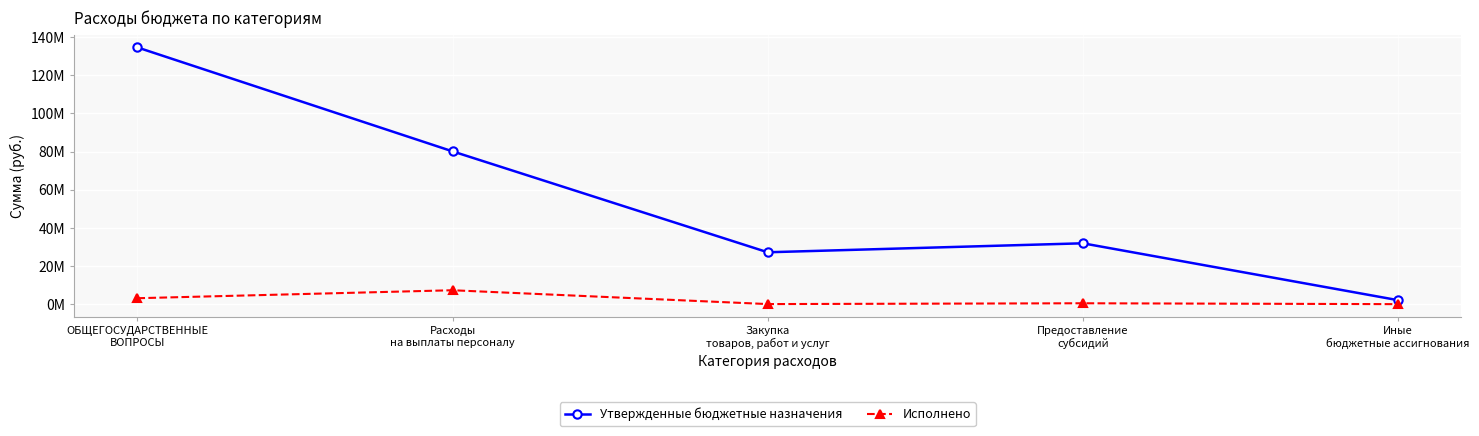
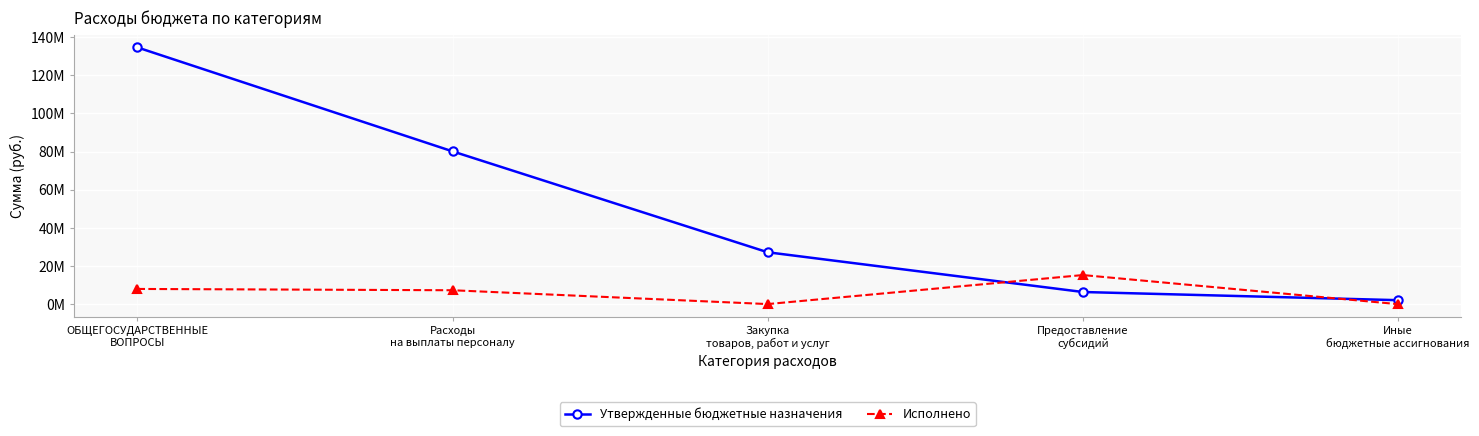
Исполнено, ОБЩЕГОСУДАРСТВЕННЫЕ ВОПРОСЫ: 3000000 -> 8000000
Утвержденные бюджетные назначения, Предоставление субсидий: 32000000 -> 6000000
Исполнено, Предоставление субсидий: 0 -> 15000000
